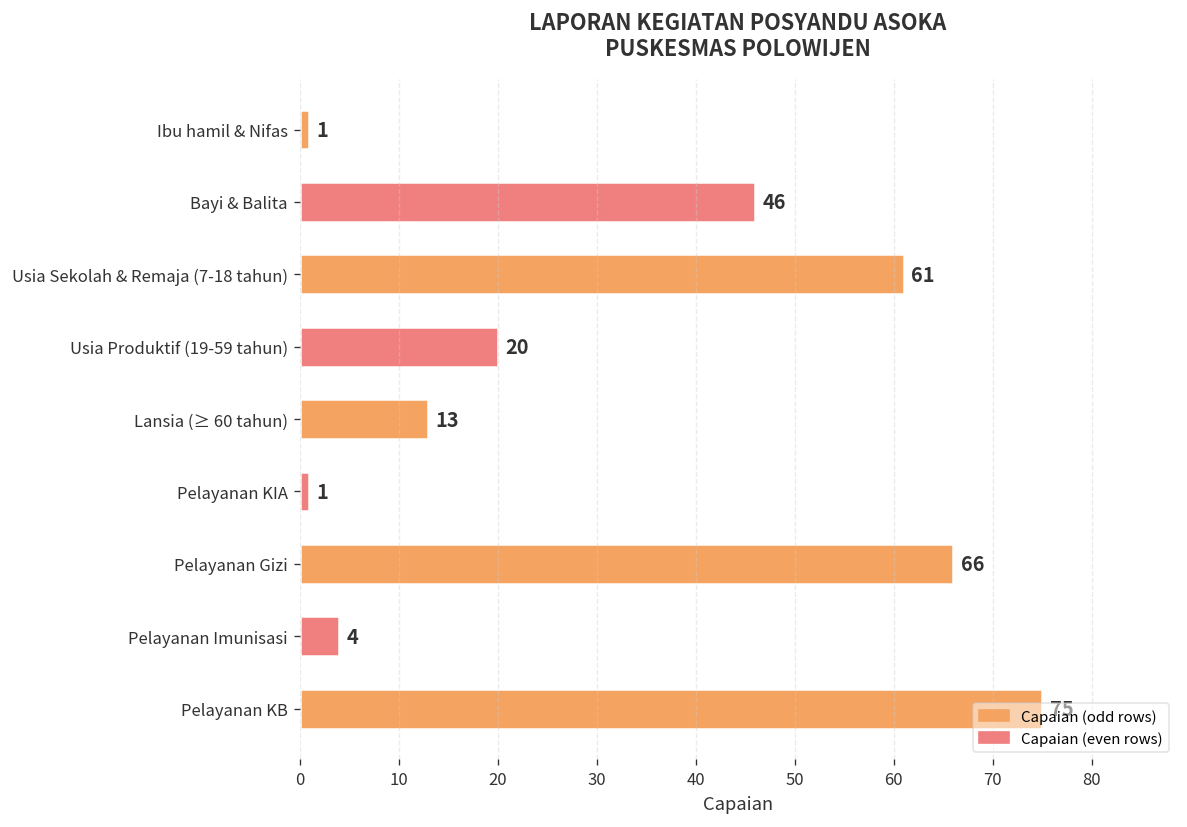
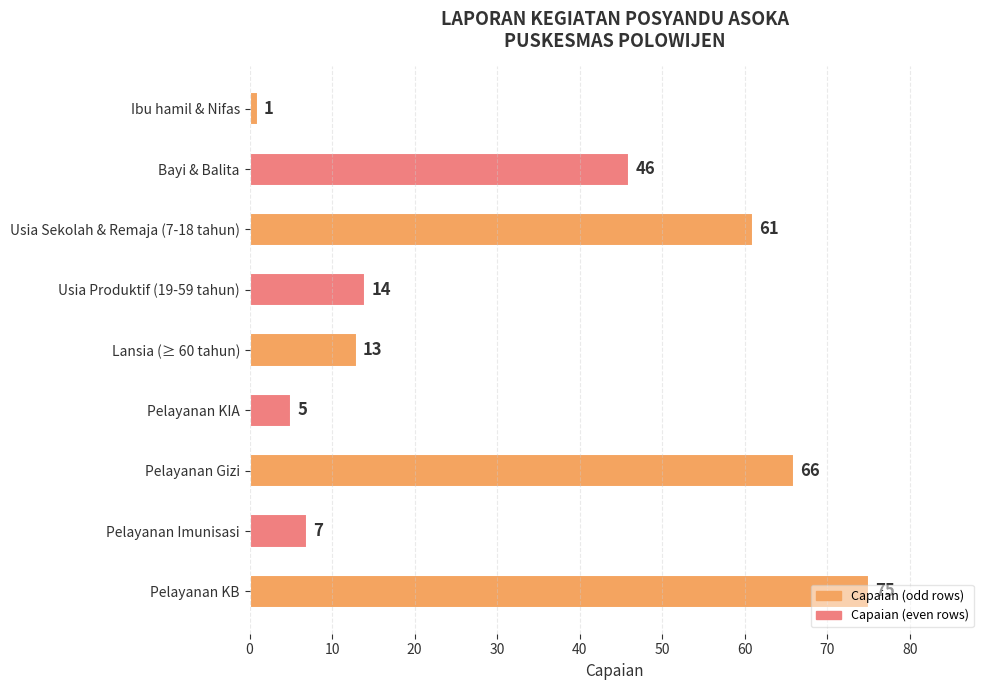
Usia Produktif (19-59 tahun): 20 -> 14
Pelayanan KIA: 1 -> 5
Pelayanan Imunisasi: 4 -> 7
